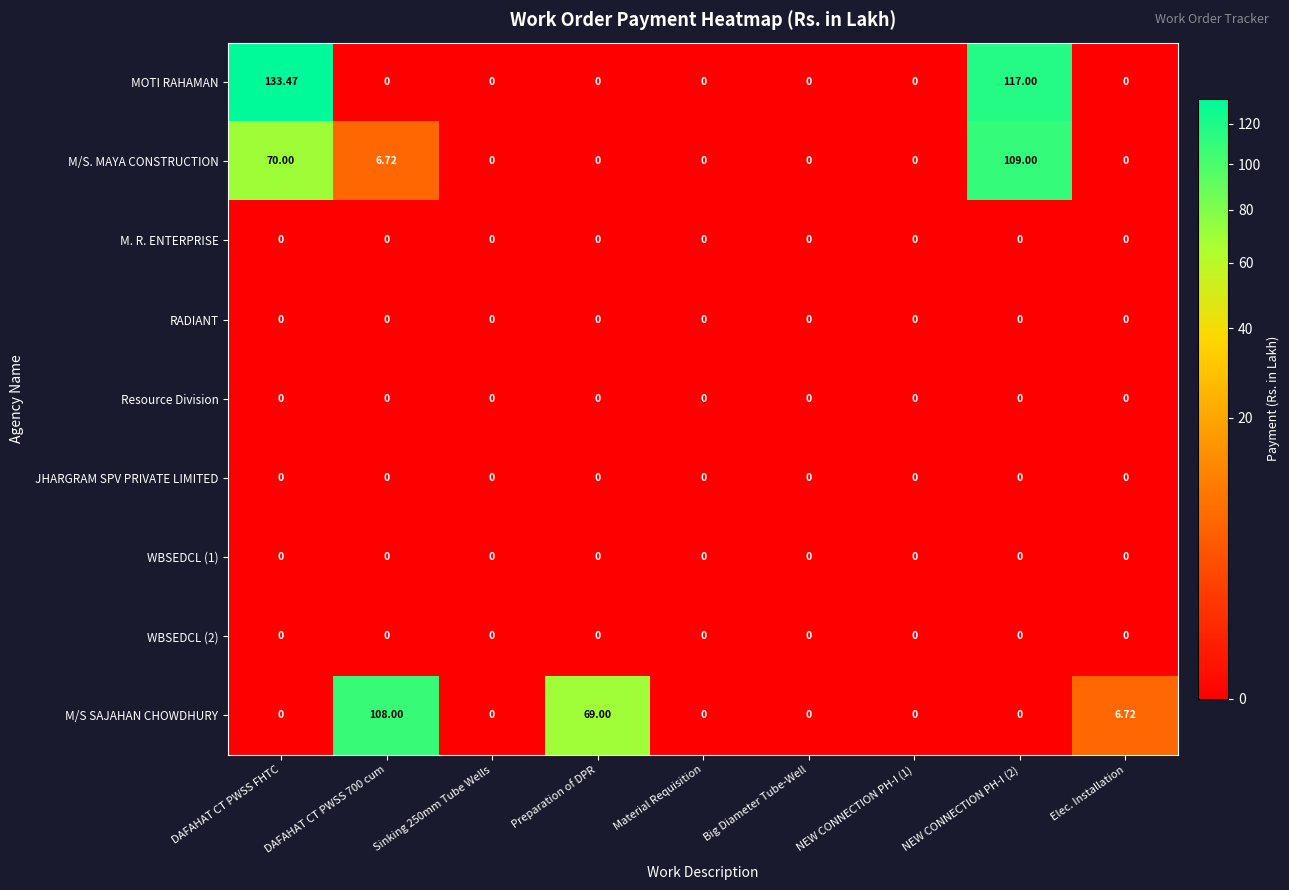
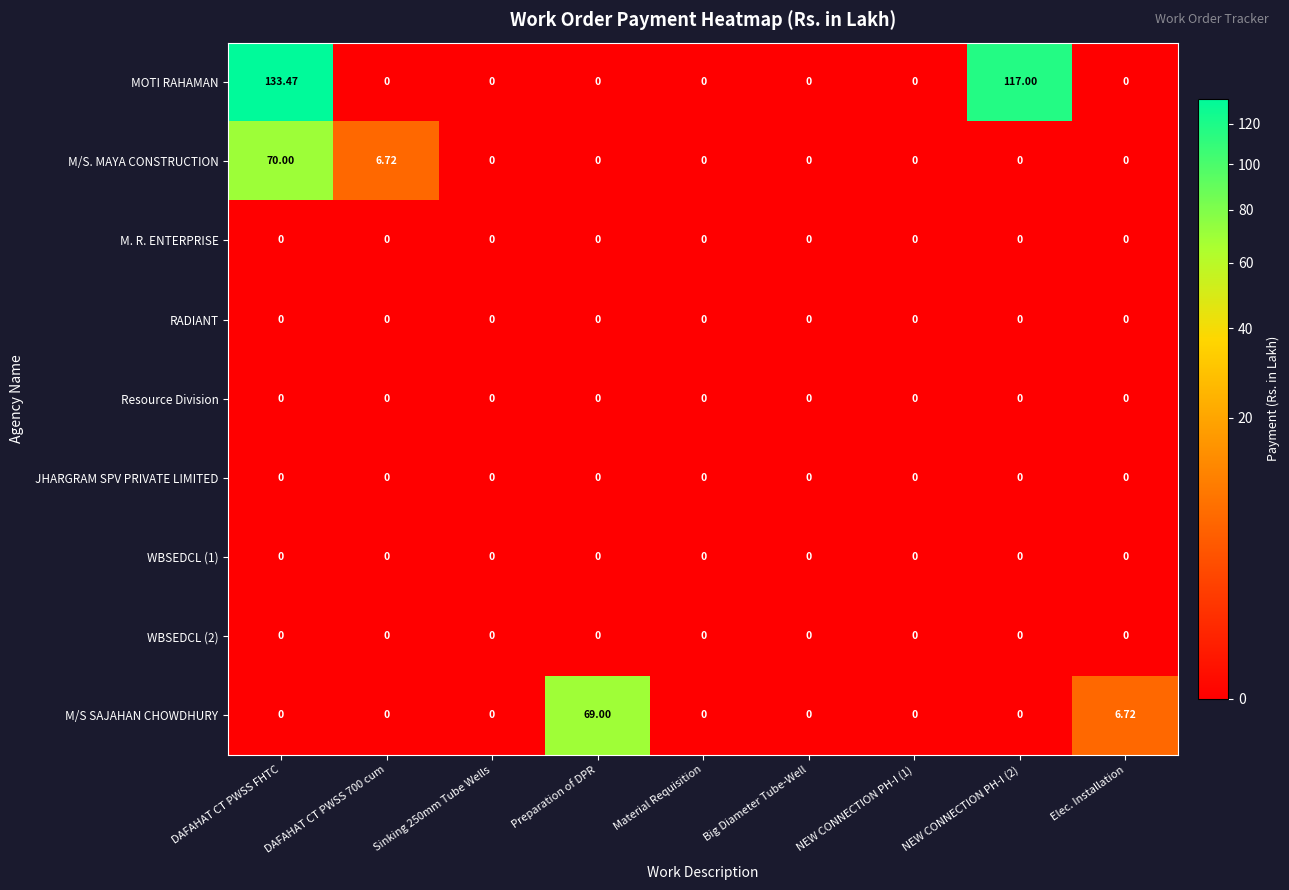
M/S. MAYA CONSTRUCTION, NEW CONNECTION PH-I (2): 109.00 -> 0
M/S SAJAHAN CHOWDHURY, DAFAHAT CT PWSS 700 cum: 108.00 -> 0
